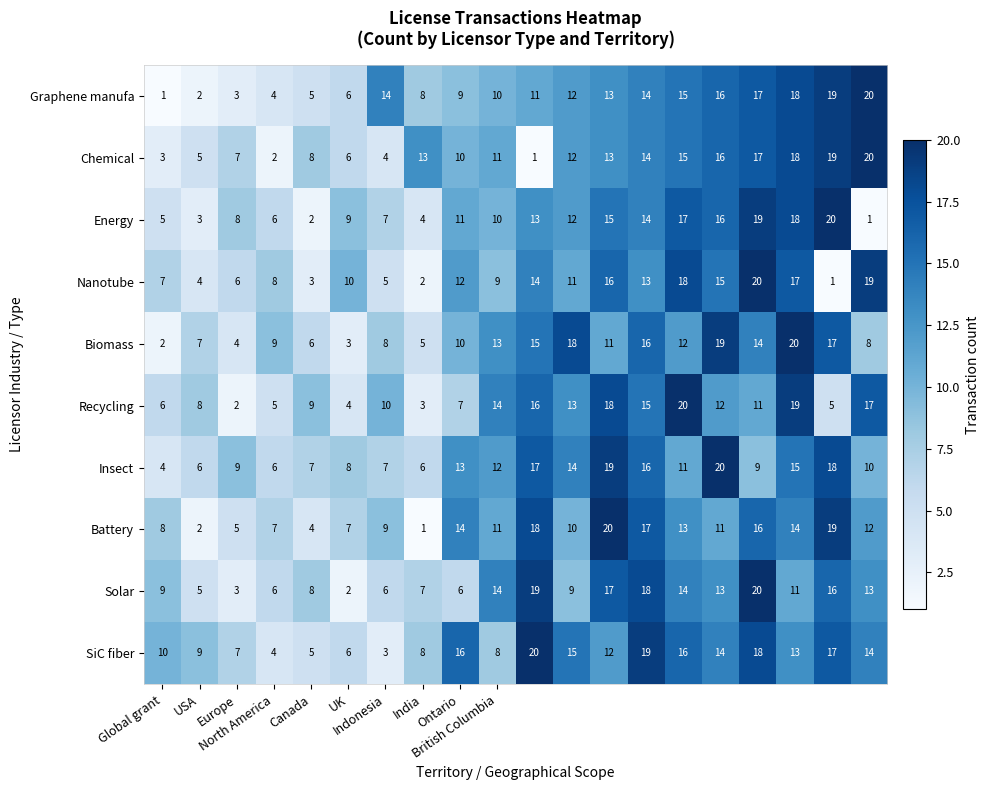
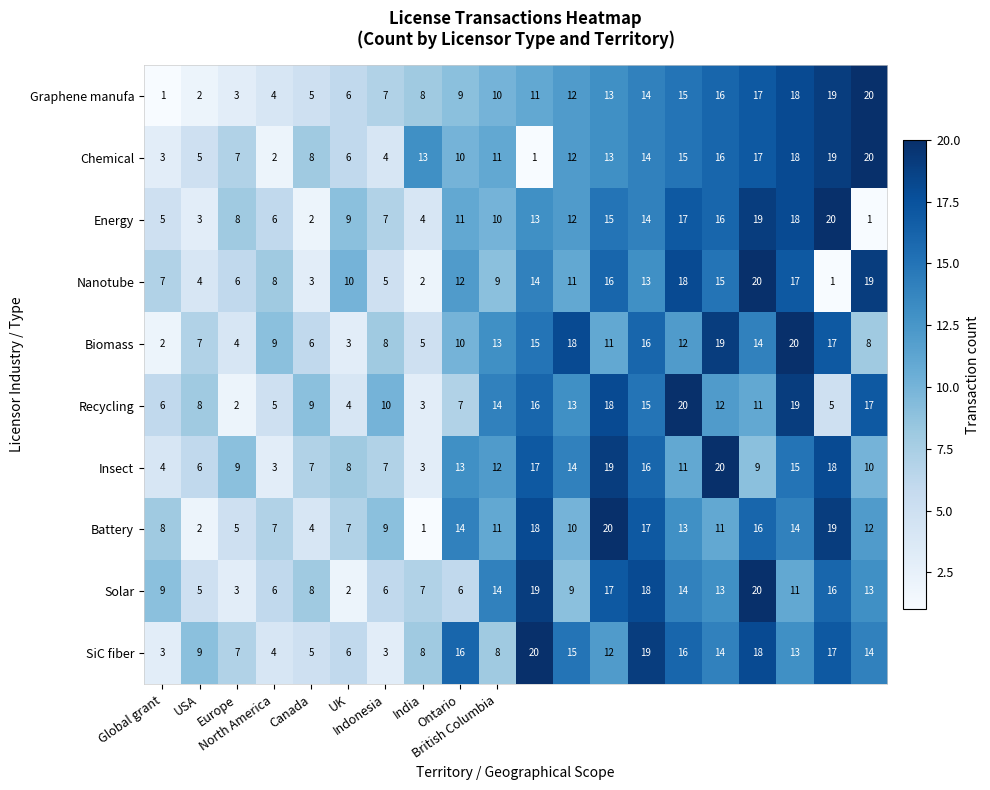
Graphene manufa, Indonesia: 14 -> 7
Insect, North America: 6 -> 3
Insect, India: 6 -> 3
SiC fiber, Global grant: 10 -> 3
